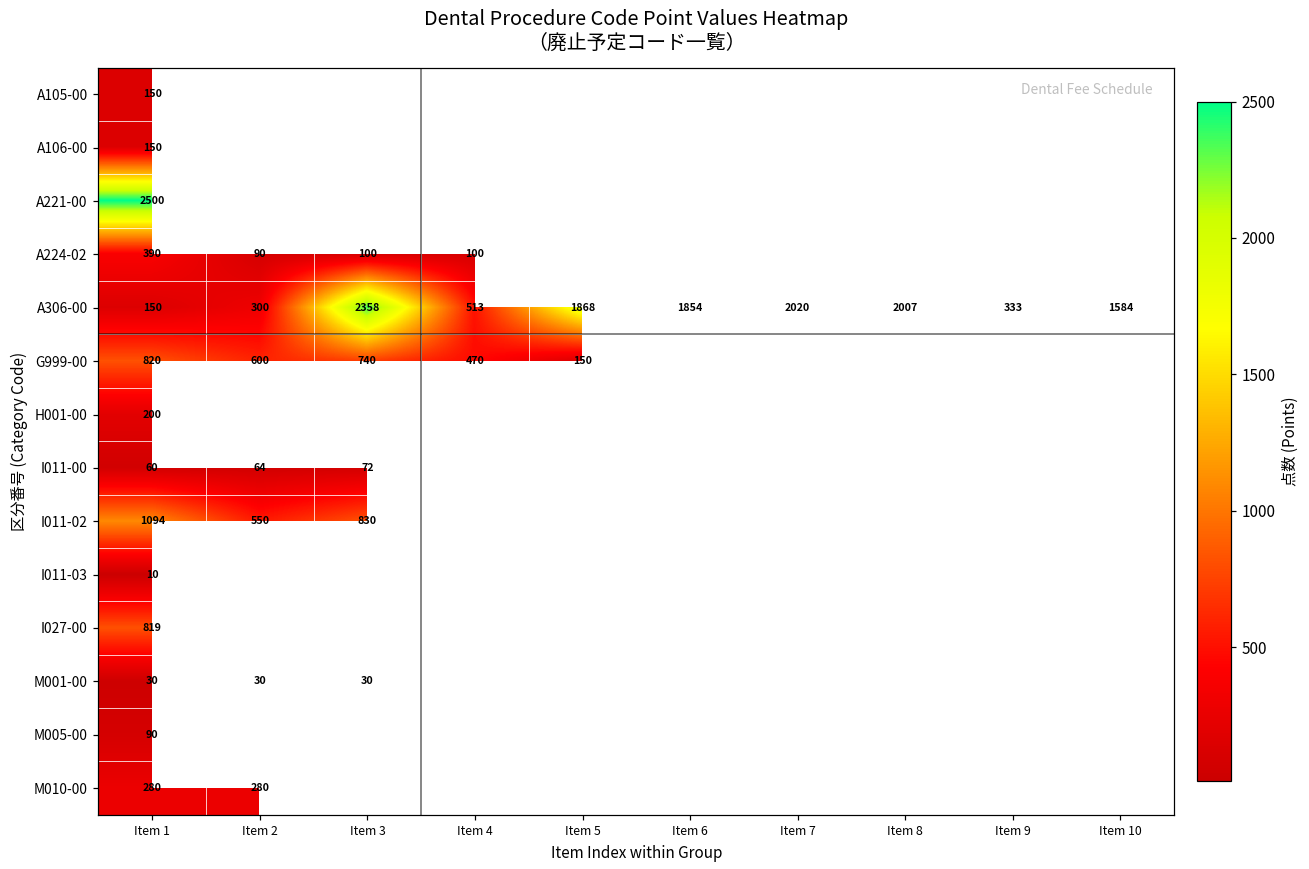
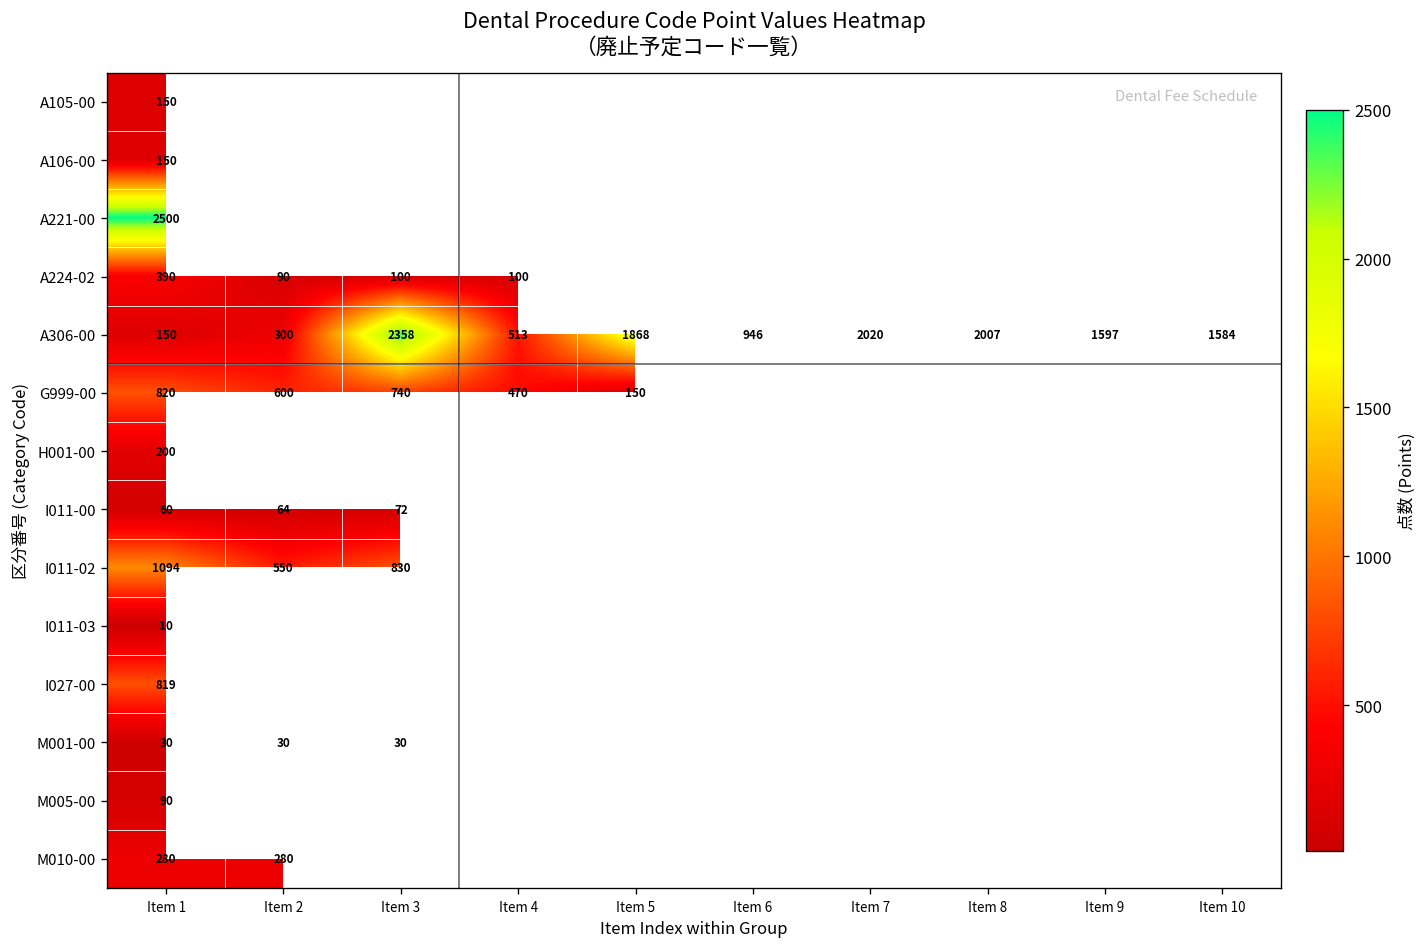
A306-00, Item 6: 1854 -> 946
A306-00, Item 9: 333 -> 1597
